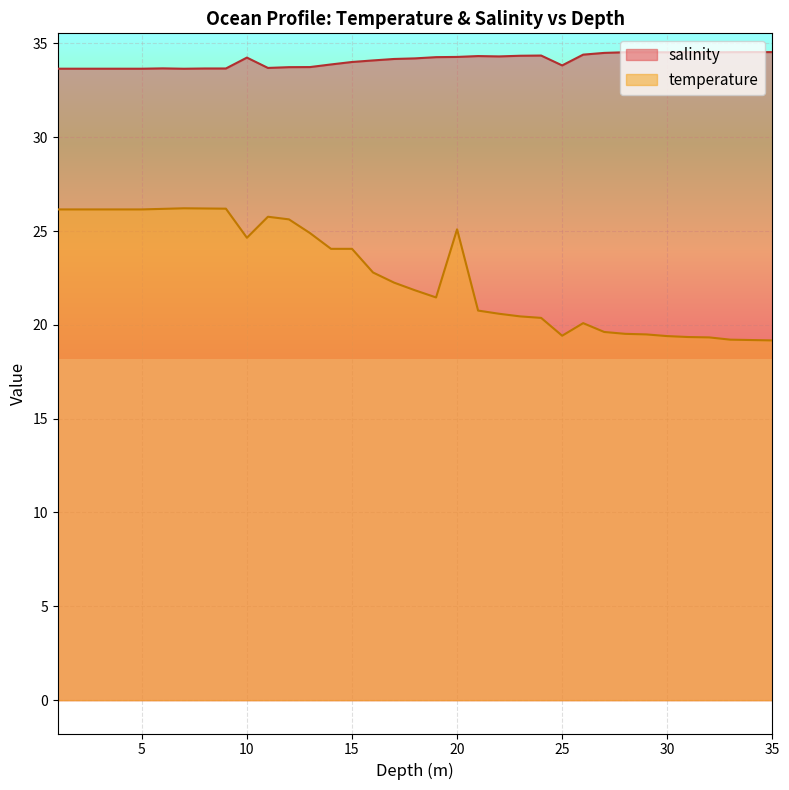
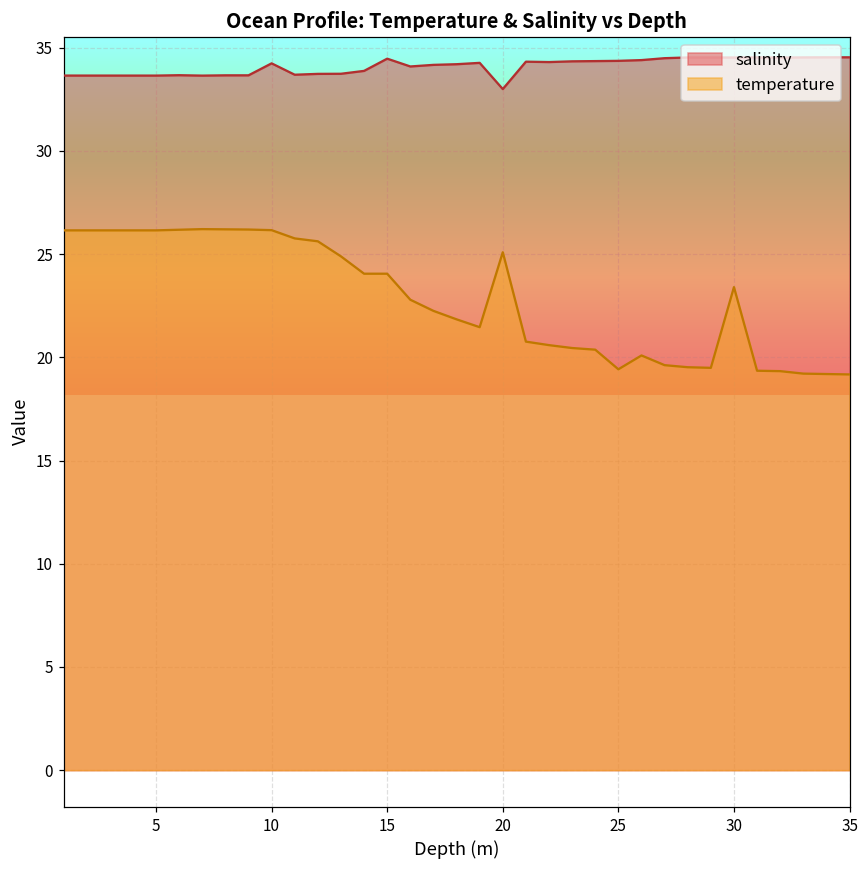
temperature, 10: 24.6 -> 26.2
salinity, 15: 34.0 -> 34.5
salinity, 20: 34.3 -> 33.0
salinity, 25: 33.8 -> 34.4
temperature, 30: 19.4 -> 23.4
